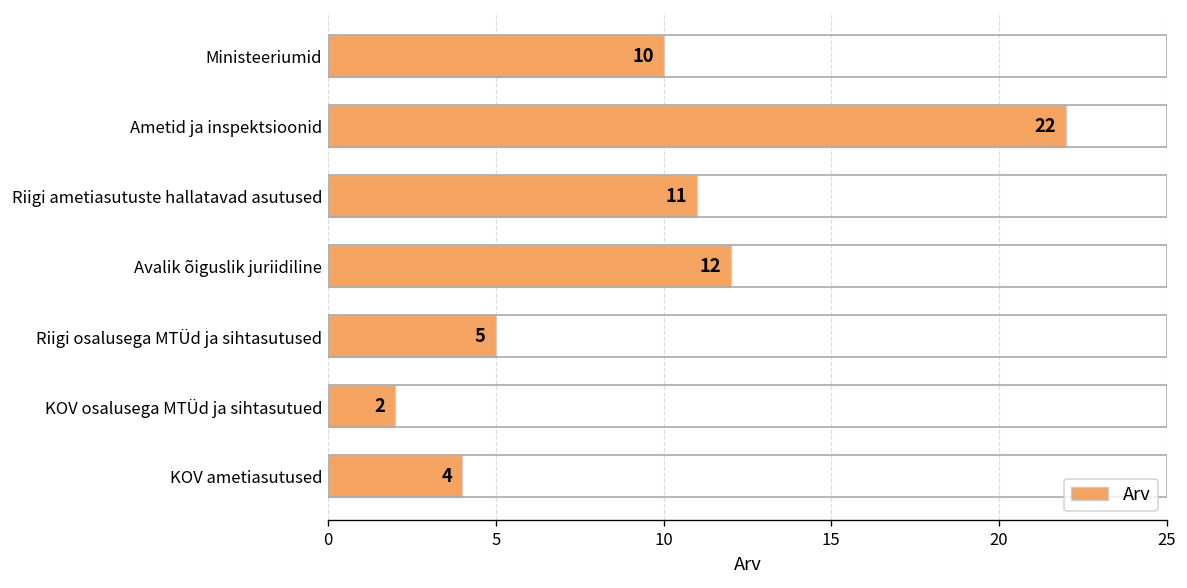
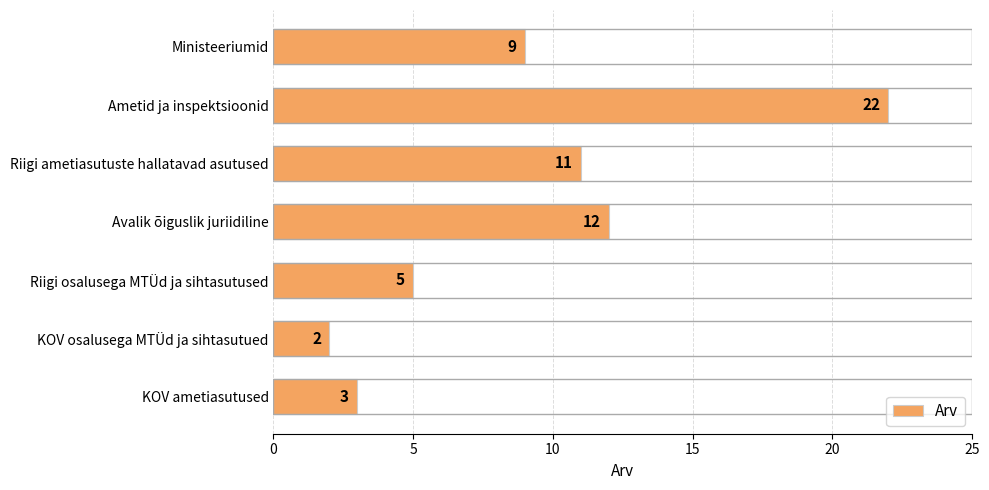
Ministeeriumid: 10 -> 9
KOV ametiasutused: 4 -> 3
